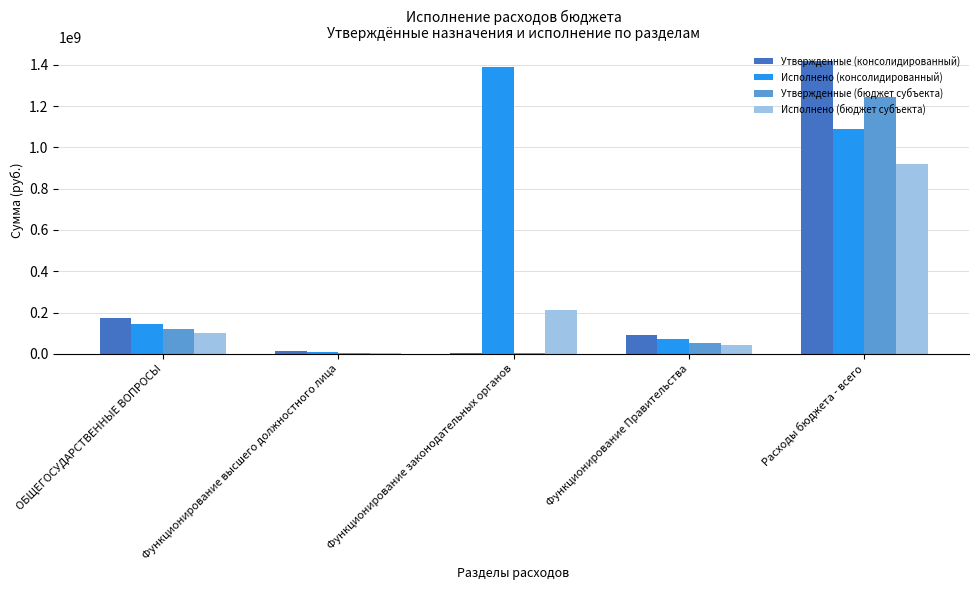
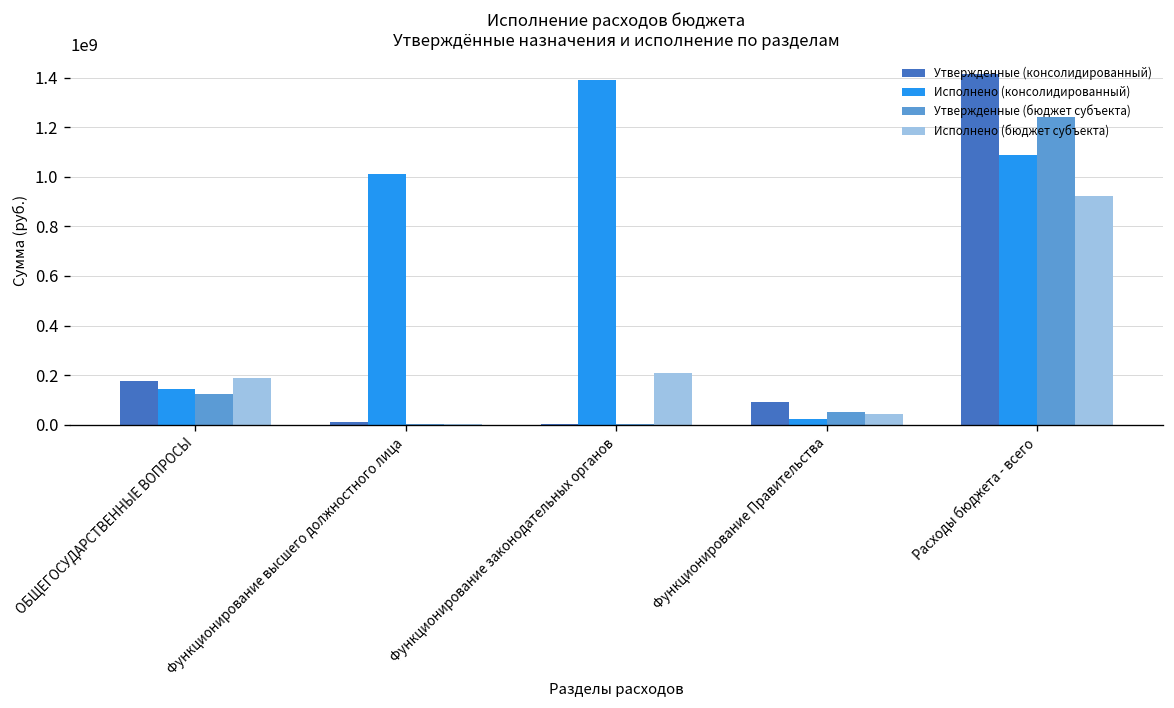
Исполнено (бюджет субъекта), ОБЩЕГОСУДАРСТВЕННЫЕ ВОПРОСЫ: 100000000 -> 190000000
Исполнено (консолидированный), Функционирование высшего должностного лица: 10000000 -> 1010000000
Исполнено (консолидированный), Функционирование Правительства: 70000000 -> 20000000
